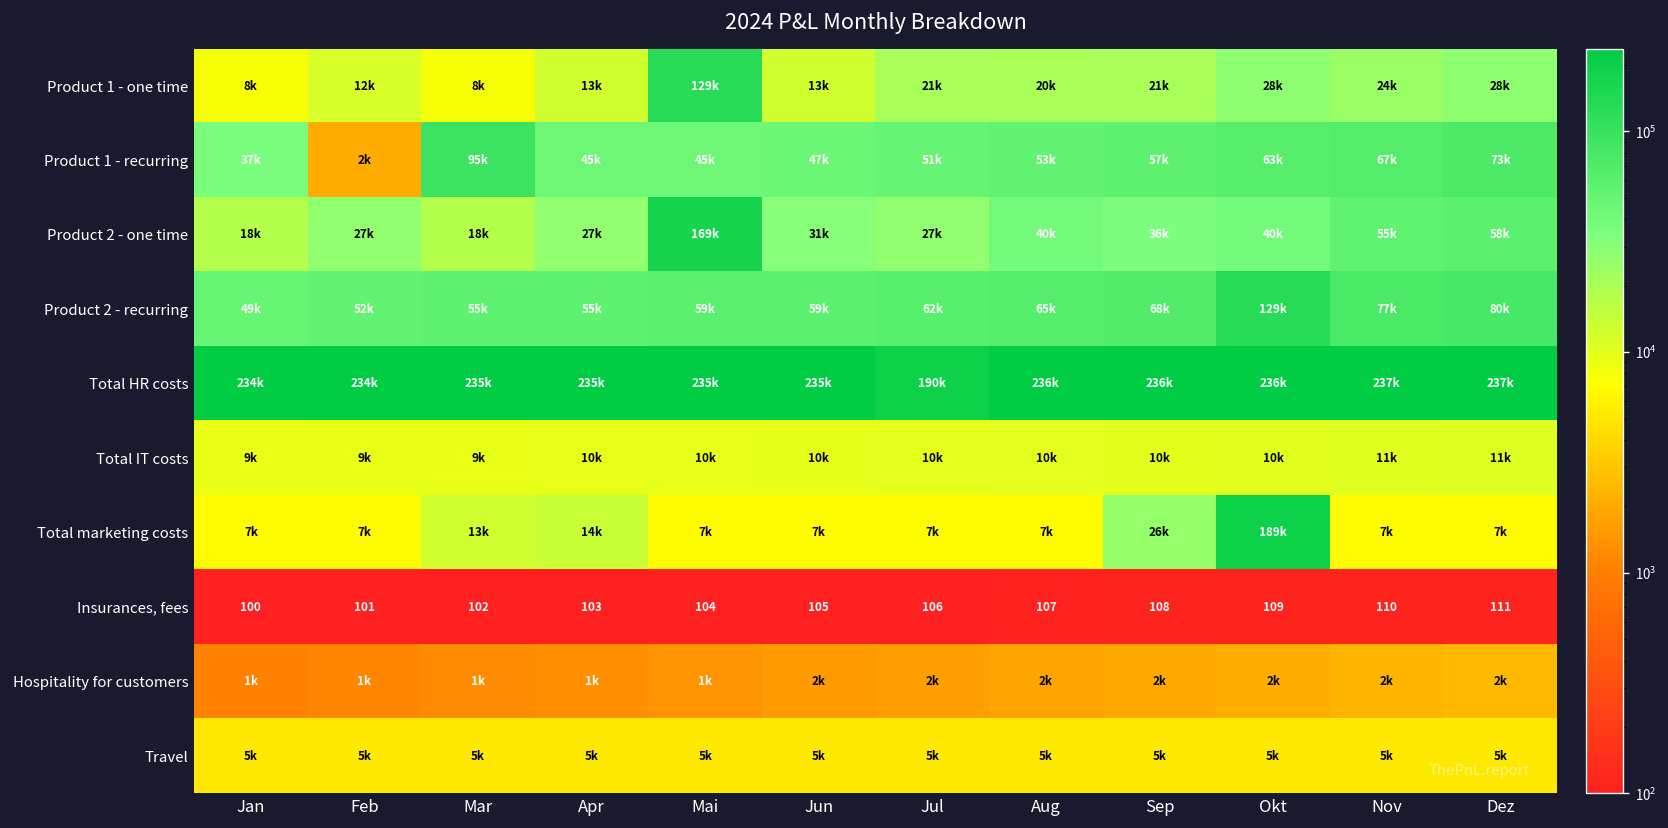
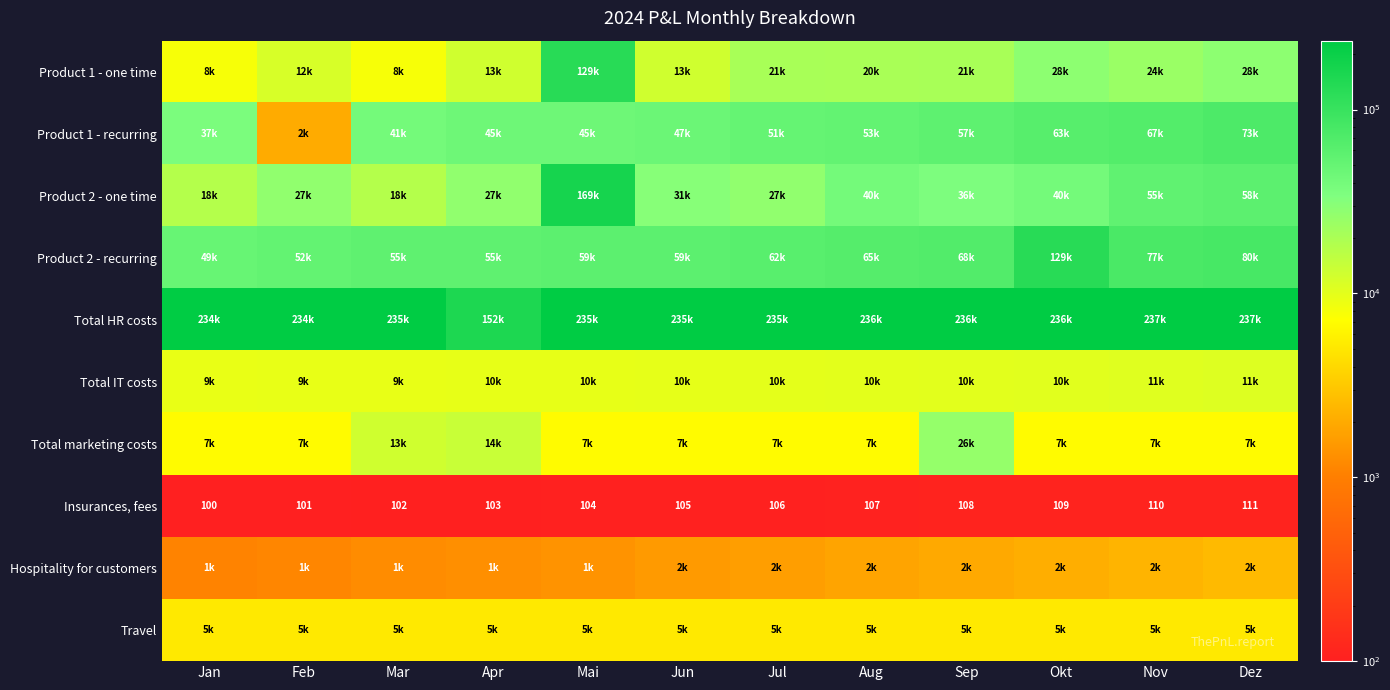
Product 1 - recurring, Mar: 95k -> 41k
Total HR costs, Apr: 235k -> 152k
Total HR costs, Jul: 190k -> 235k
Total marketing costs, Okt: 189k -> 7k
